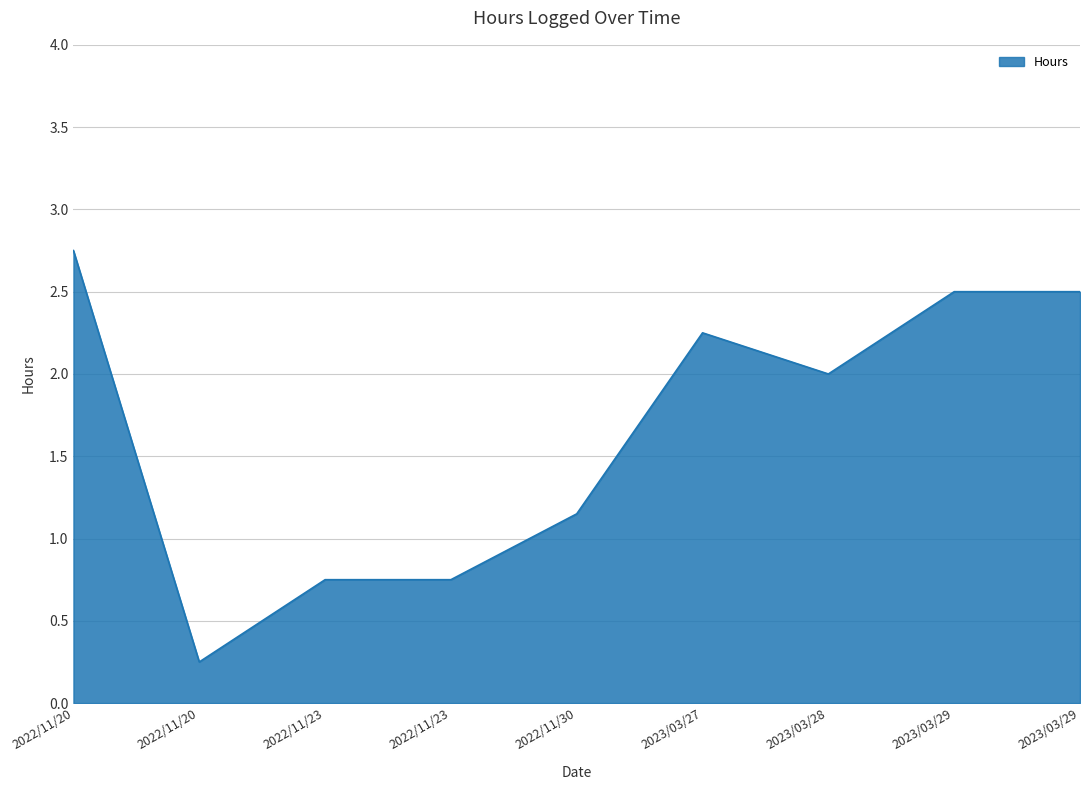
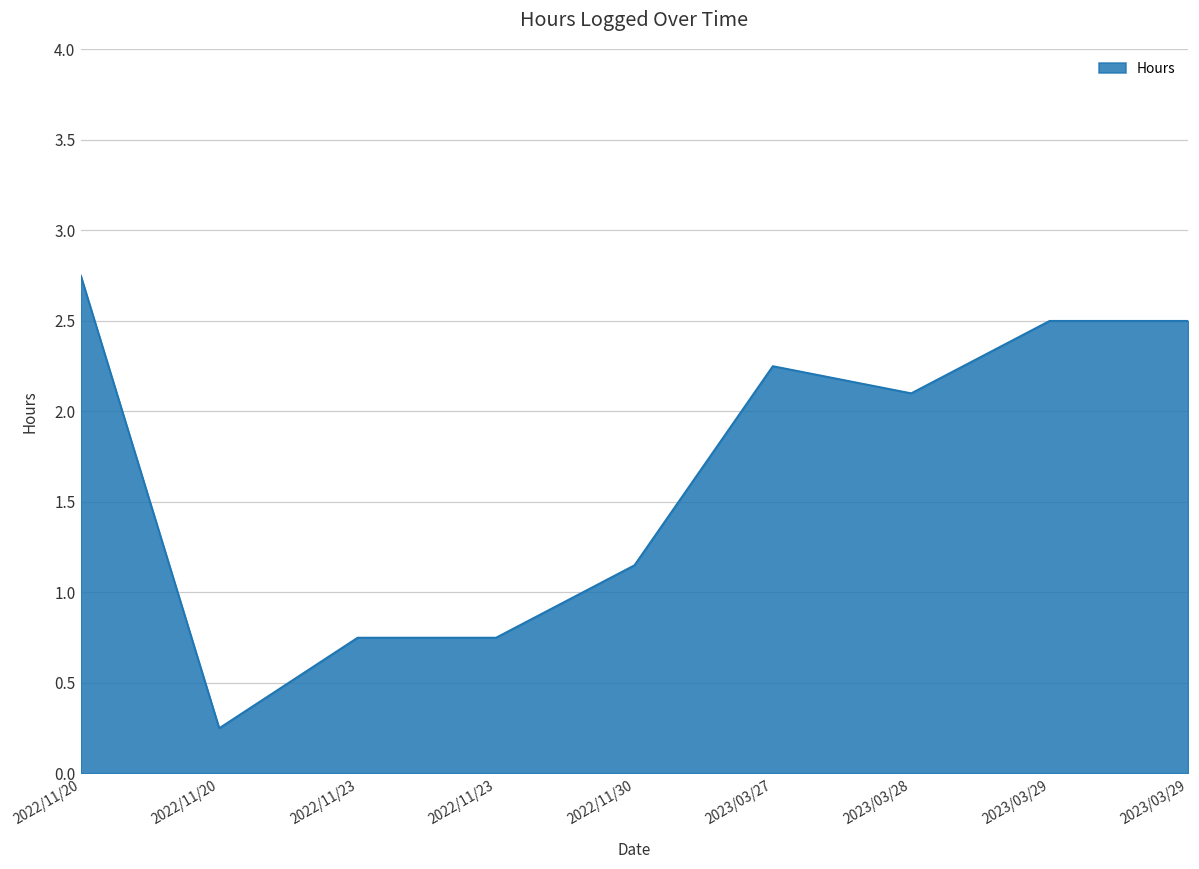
2023/03/28: 2.0 -> 2.1
